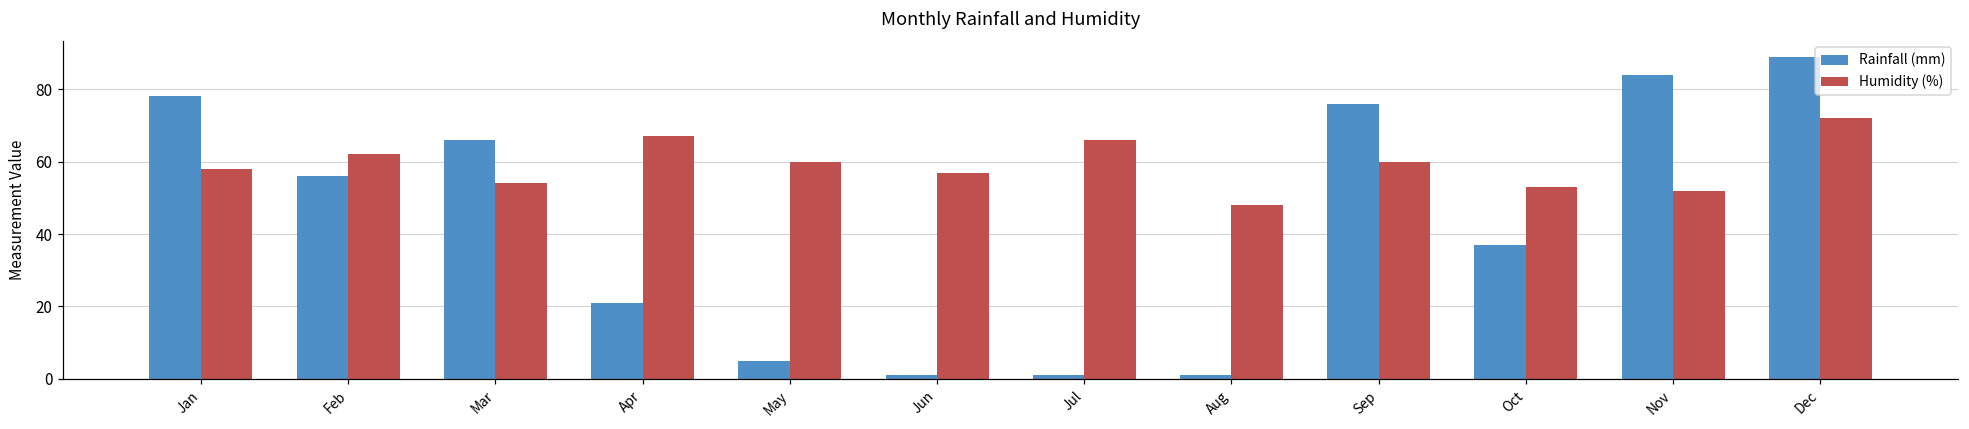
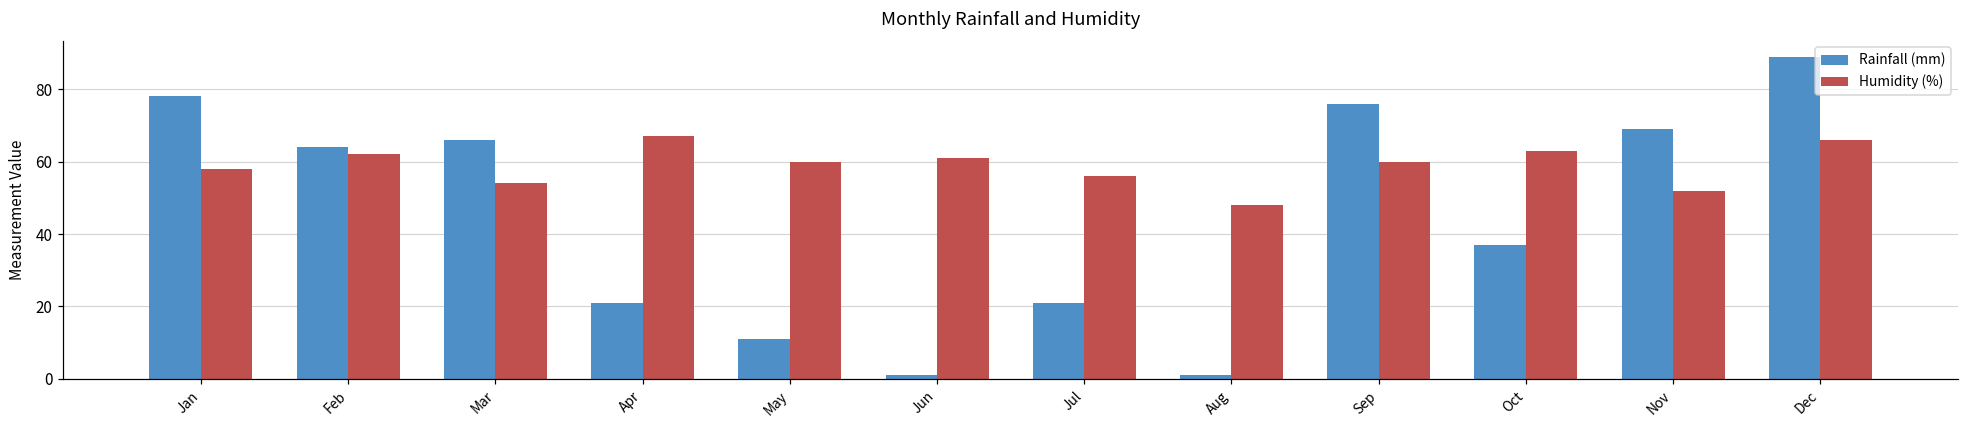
Rainfall (mm), Feb: 56 -> 64
Rainfall (mm), May: 5 -> 11
Humidity (%), Jun: 57 -> 61
Rainfall (mm), Jul: 1 -> 21
Humidity (%), Jul: 66 -> 56
Humidity (%), Oct: 53 -> 63
Rainfall (mm), Nov: 84 -> 69
Humidity (%), Dec: 72 -> 66
